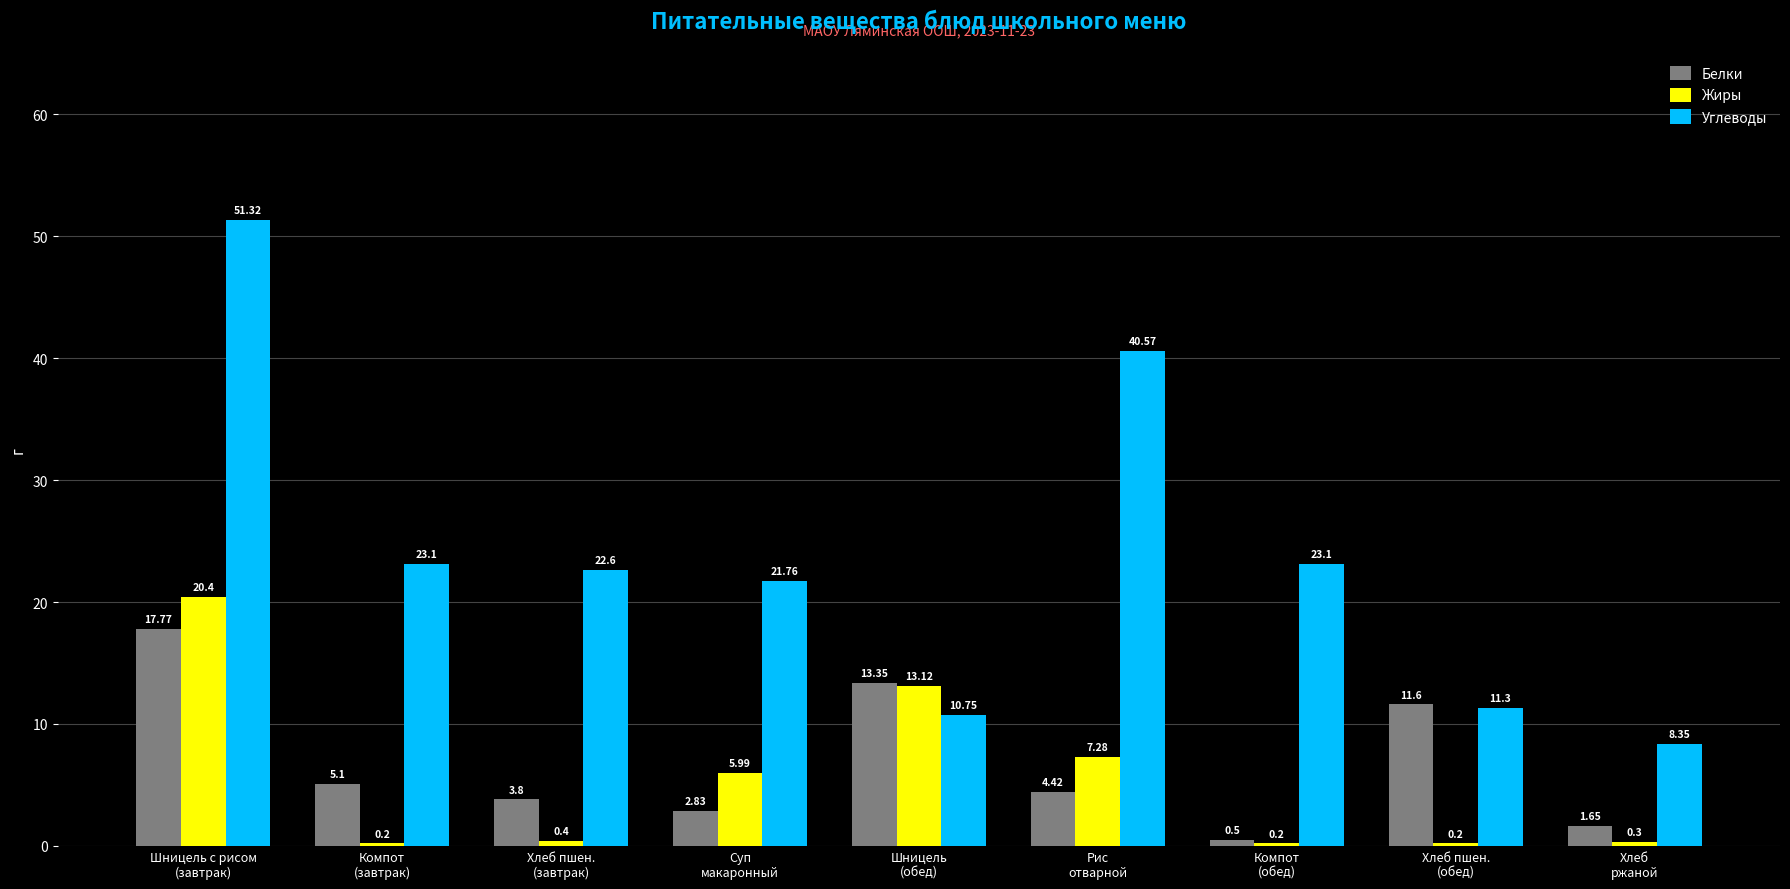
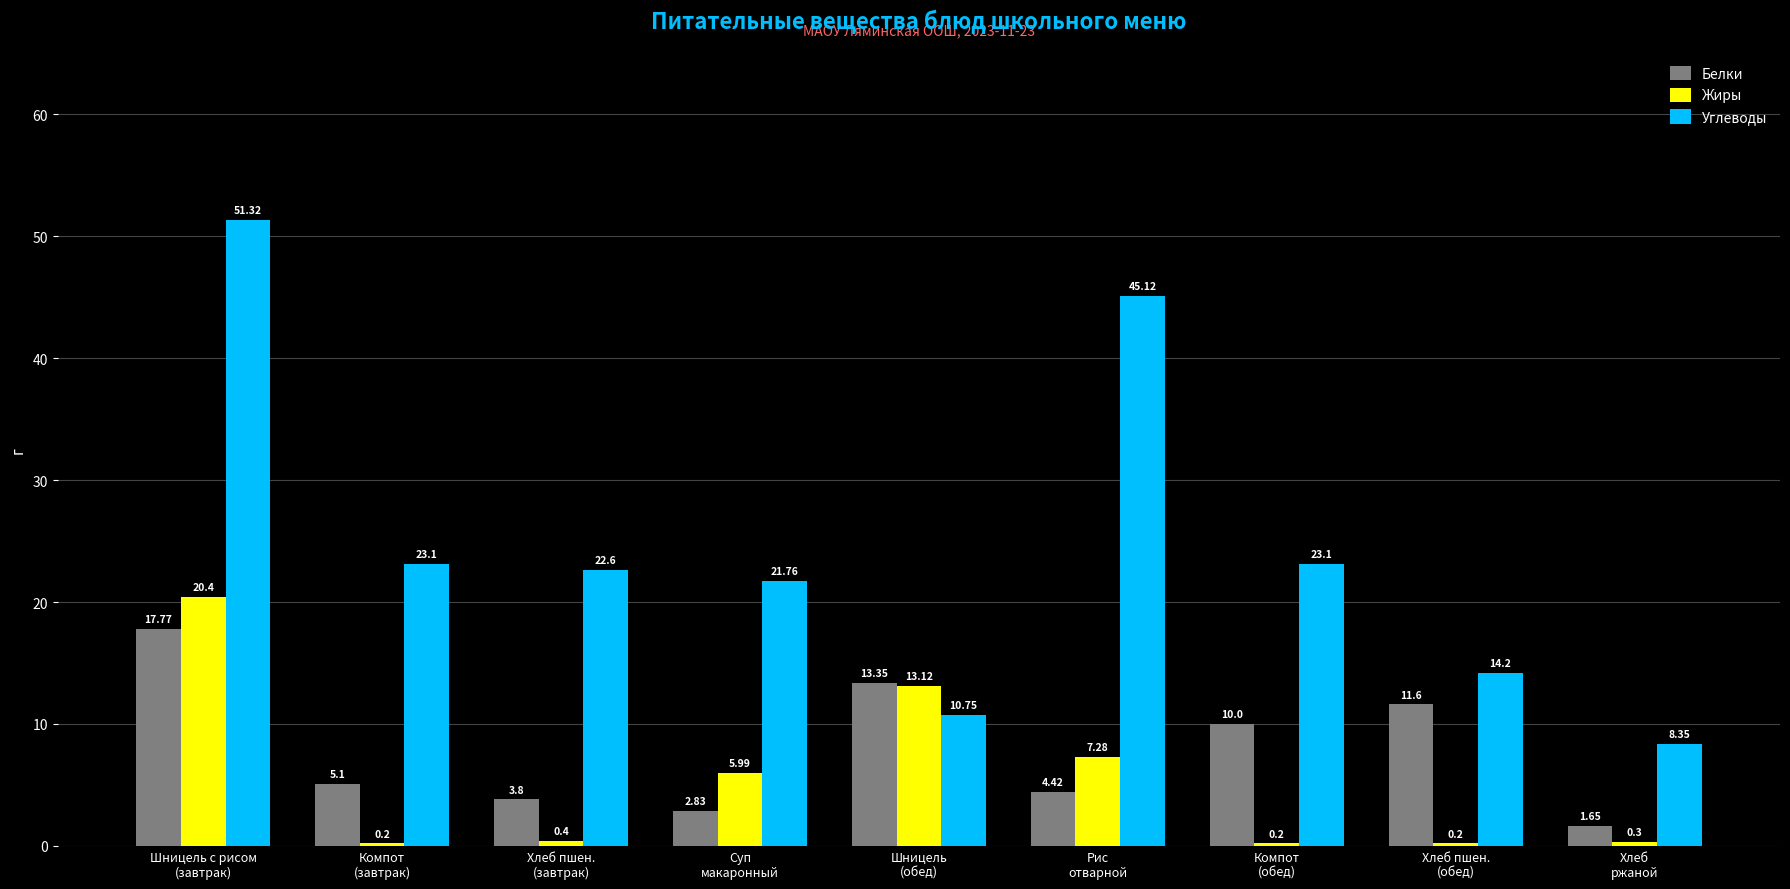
Углеводы, Рис отварной: 40.57 -> 45.12
Белки, Компот (обед): 0.5 -> 10.0
Углеводы, Хлеб пшен. (обед): 11.3 -> 14.2
